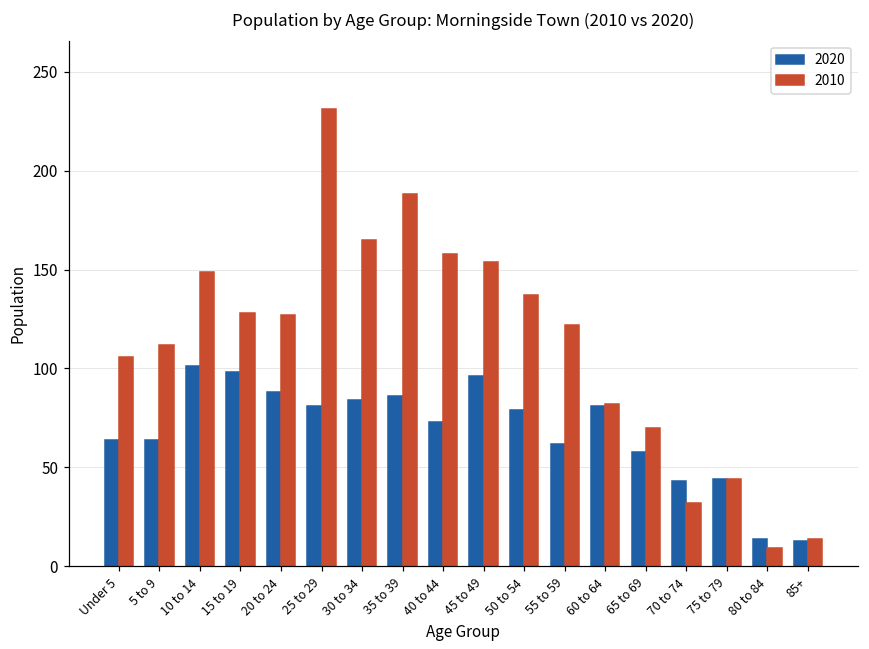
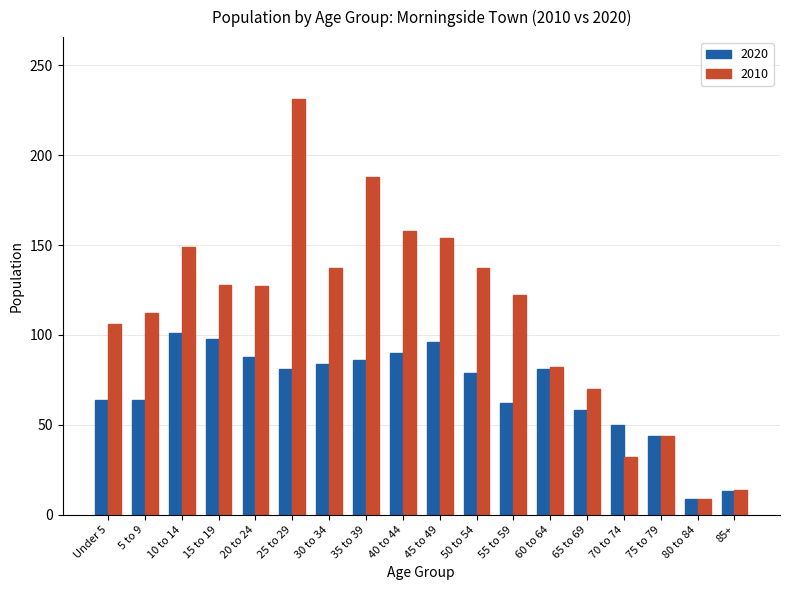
2010, 30 to 34: 165 -> 137
2020, 40 to 44: 73 -> 90
2020, 70 to 74: 43 -> 50
2020, 80 to 84: 14 -> 9
